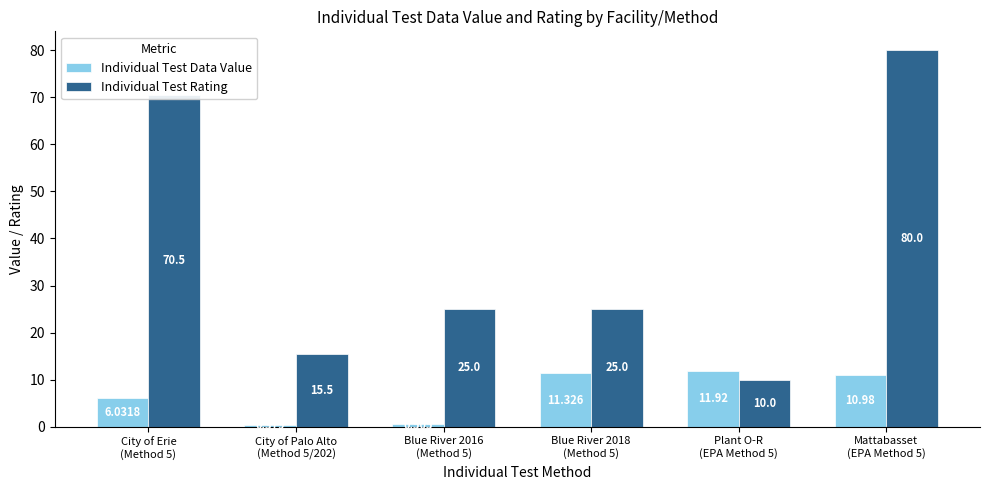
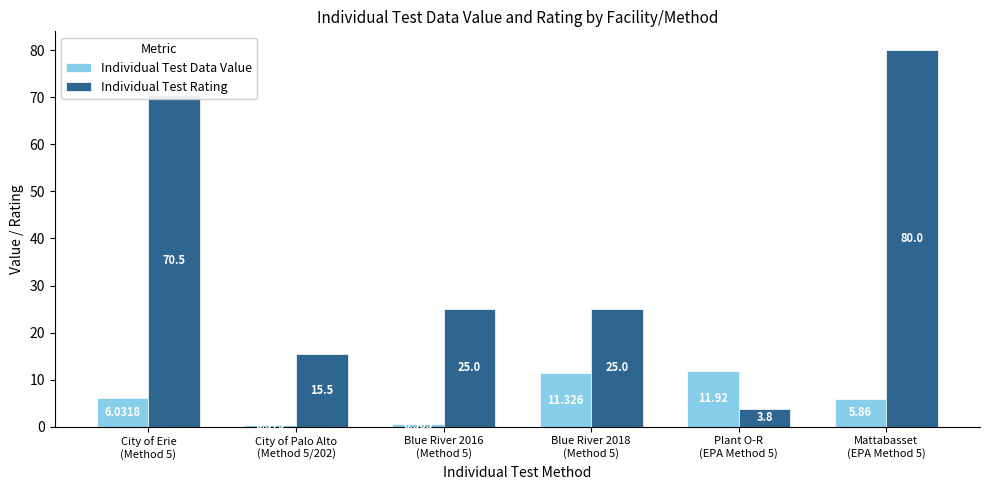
Individual Test Rating, Plant O-R (EPA Method 5): 10.0 -> 3.8
Individual Test Data Value, Mattabasset (EPA Method 5): 10.98 -> 5.86
